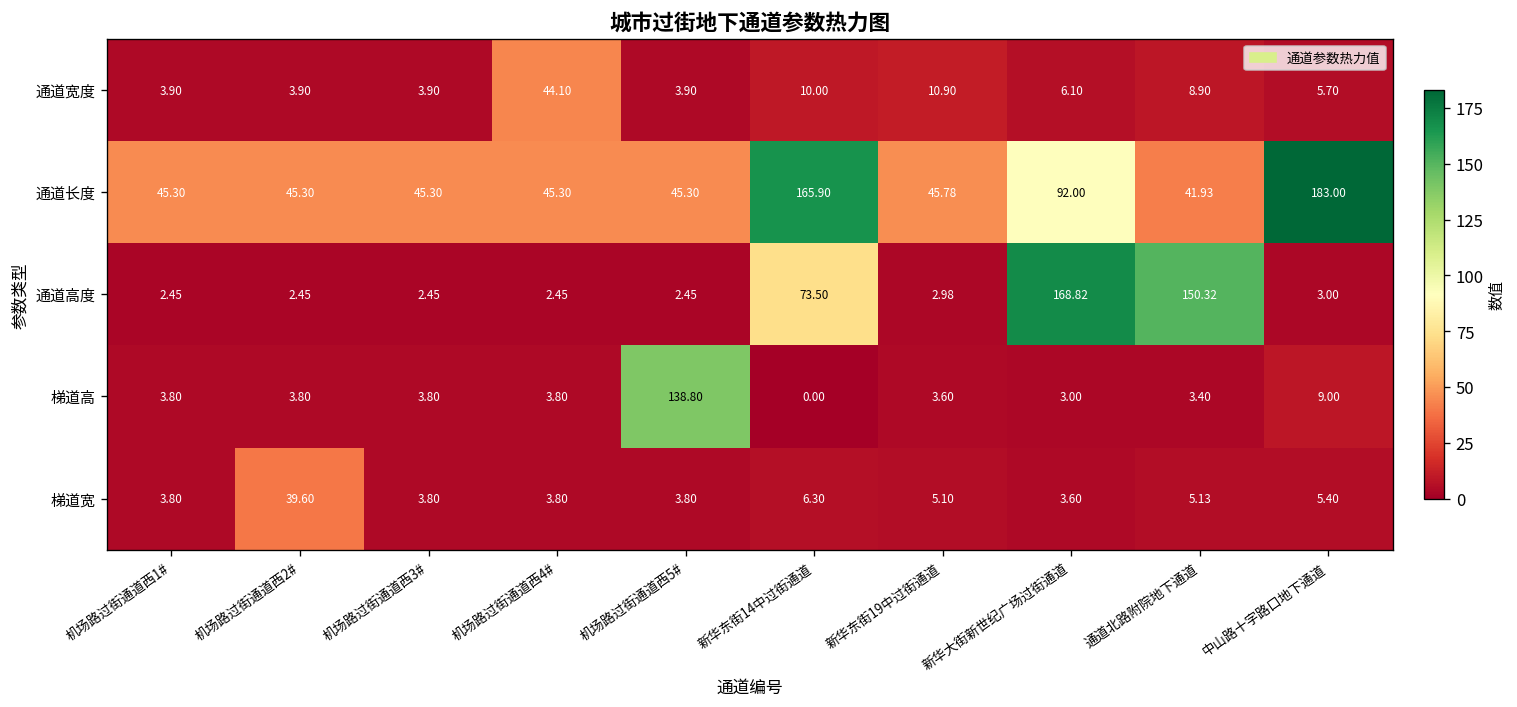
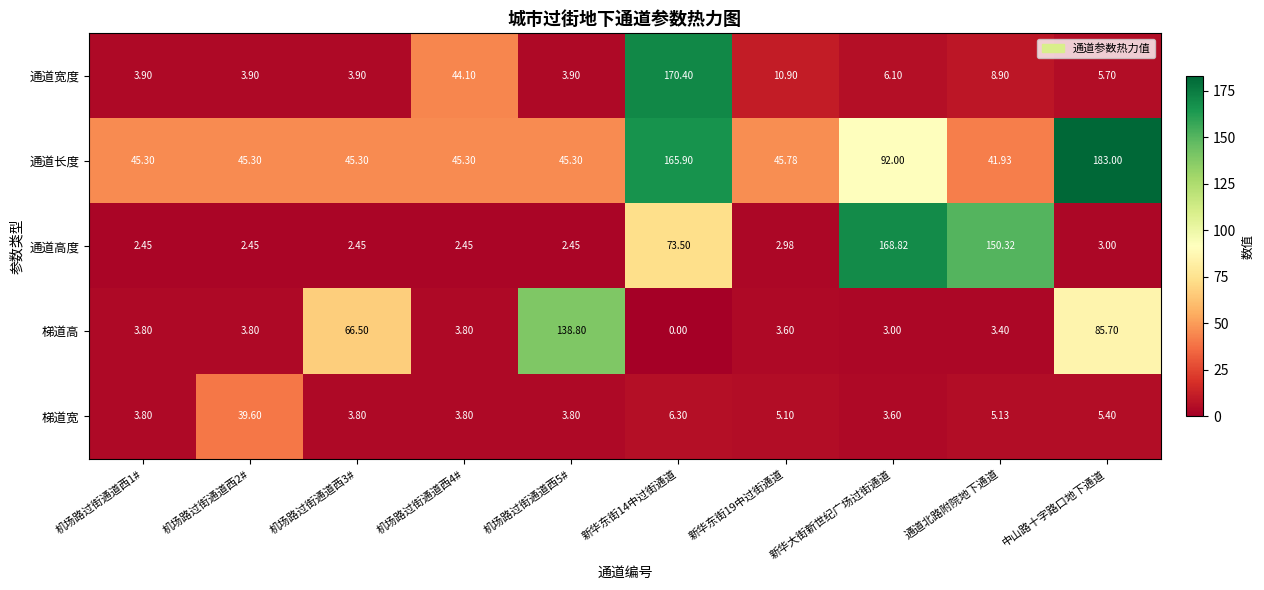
通道宽度, 新华东街14中过街通道: 10.00 -> 170.40
梯道高, 机场路过街通道西3#: 3.80 -> 66.50
梯道高, 中山路十字路口地下通道: 9.00 -> 85.70
